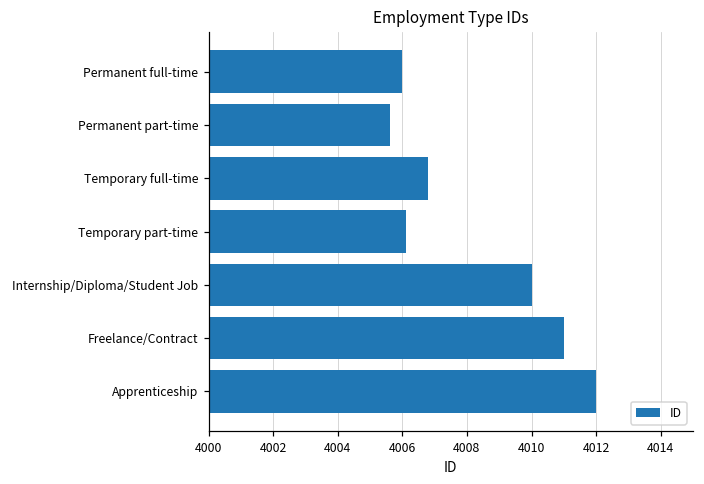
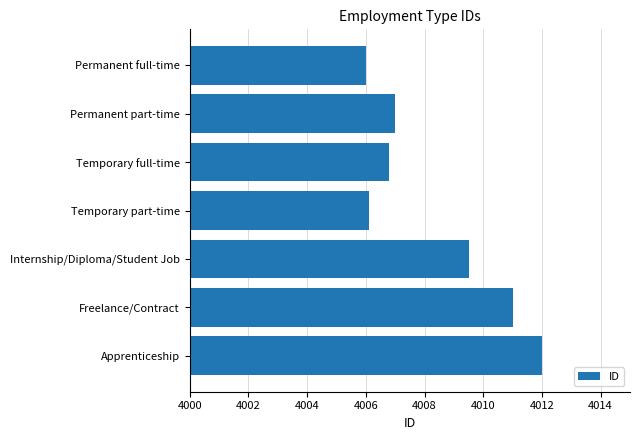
Permanent part-time: 4005.6 -> 4007.0
Internship/Diploma/Student Job: 4010.0 -> 4009.5
